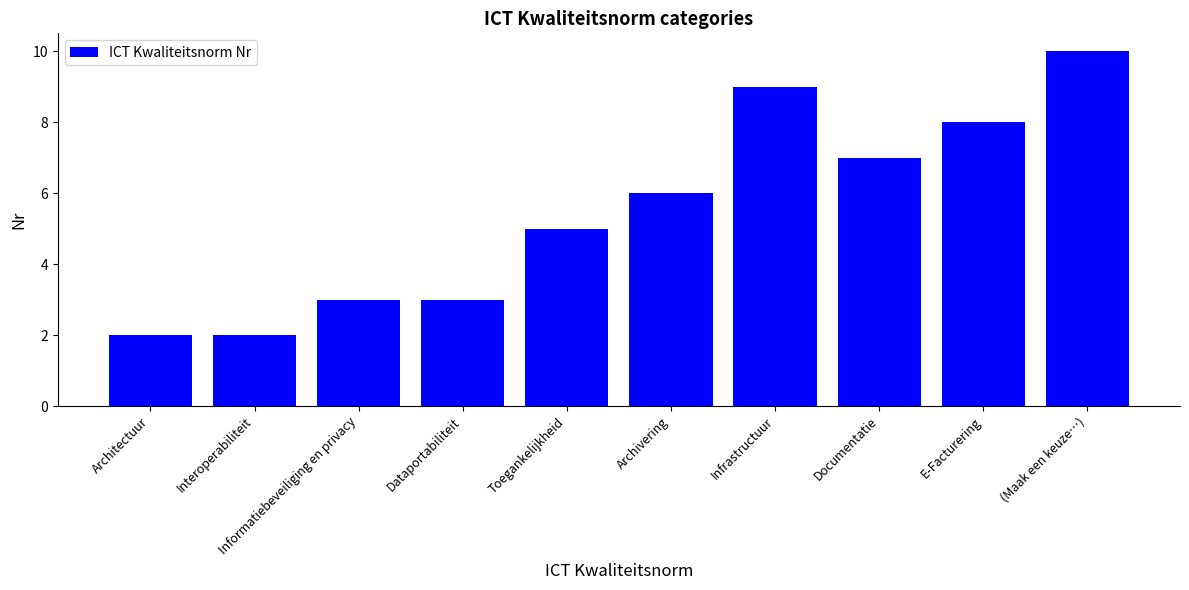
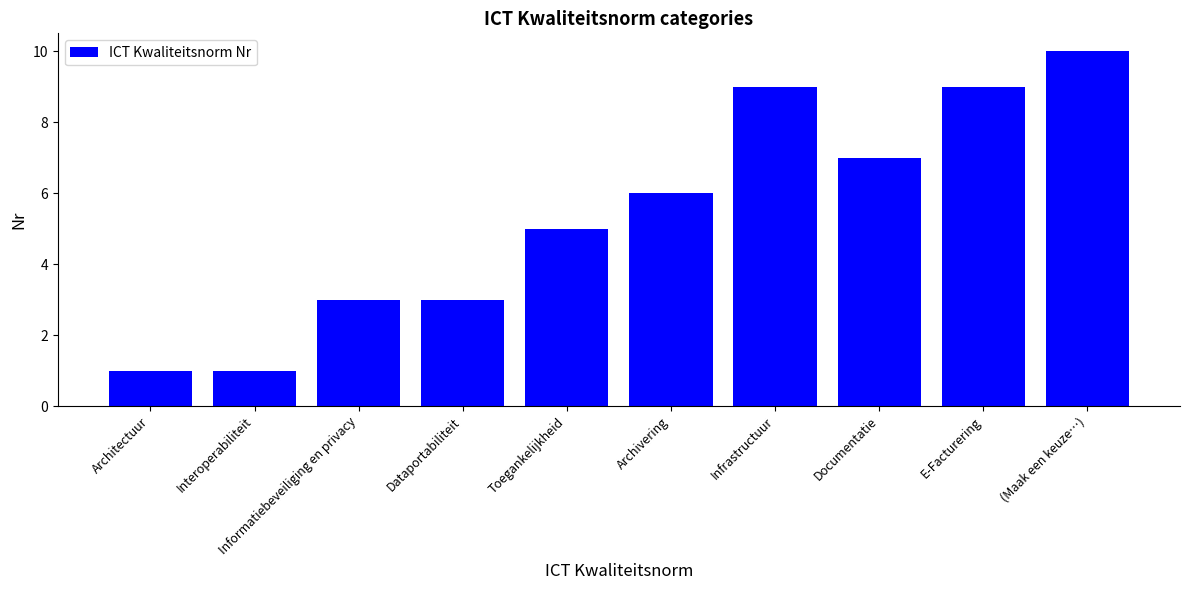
Architectuur: 2 -> 1
Interoperabiliteit: 2 -> 1
E-Facturering: 8 -> 9
